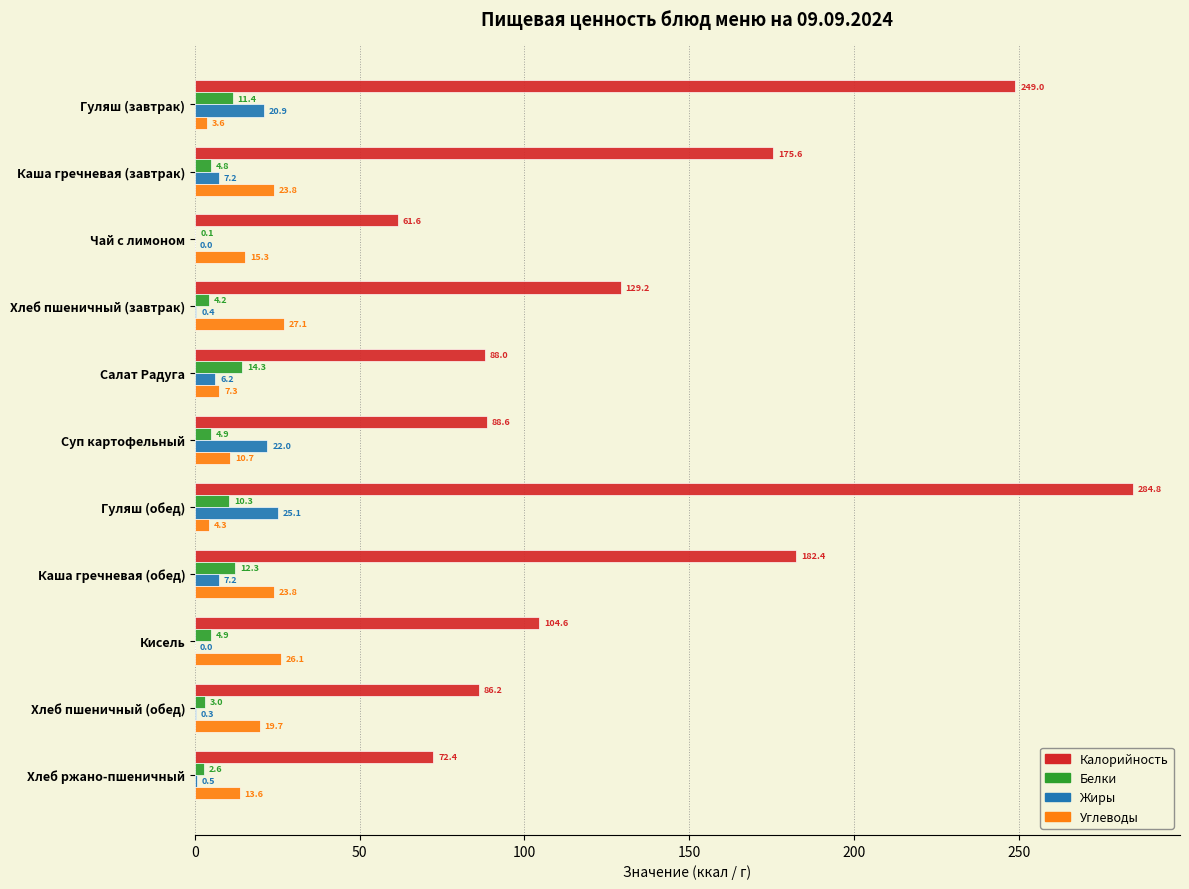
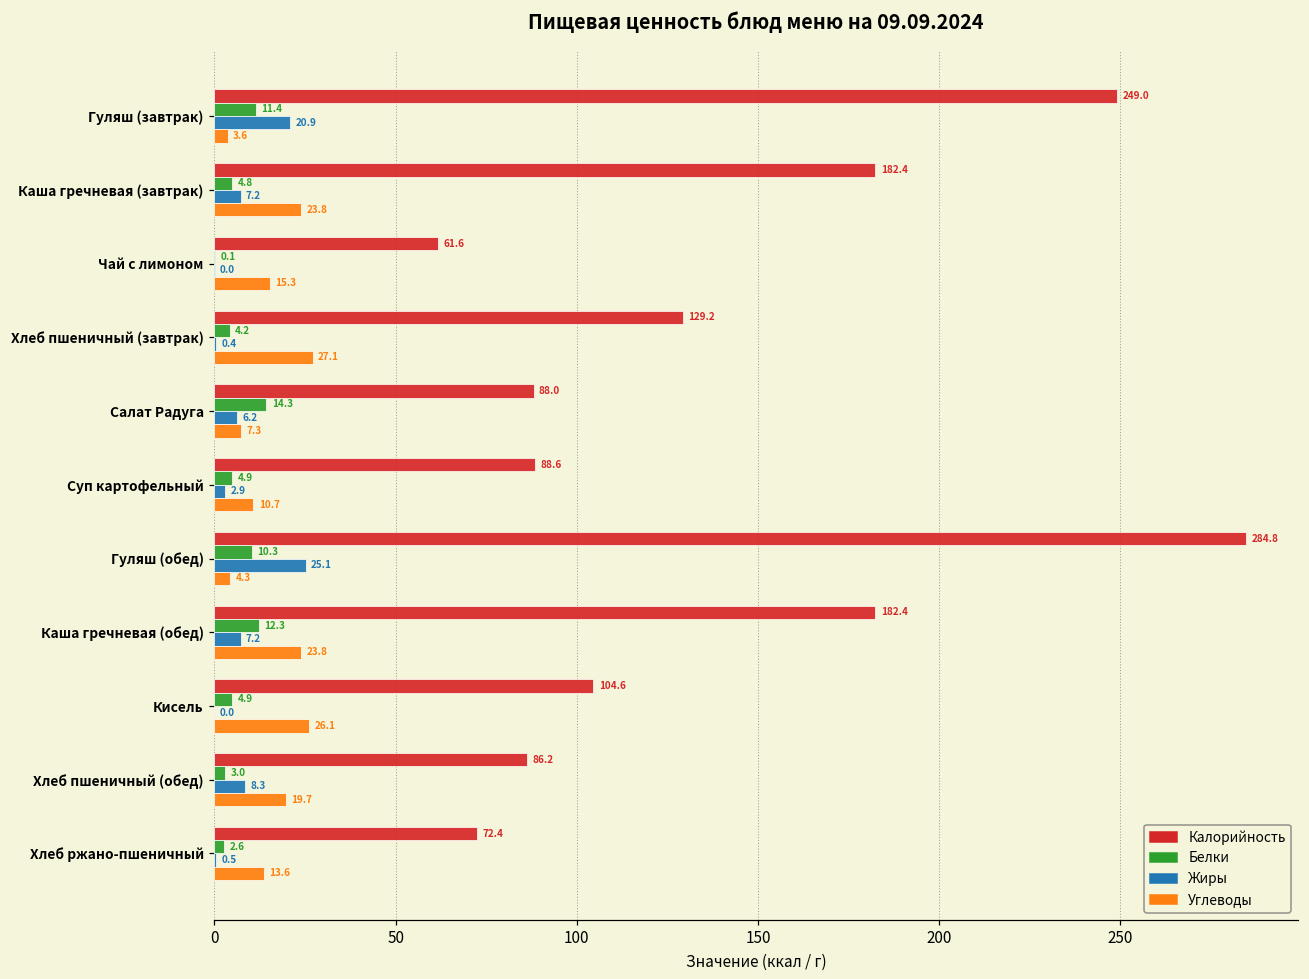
Калорийность, Каша гречневая (завтрак): 175.6 -> 182.4
Жиры, Суп картофельный: 22.0 -> 2.9
Жиры, Хлеб пшеничный (обед): 0.3 -> 8.3
